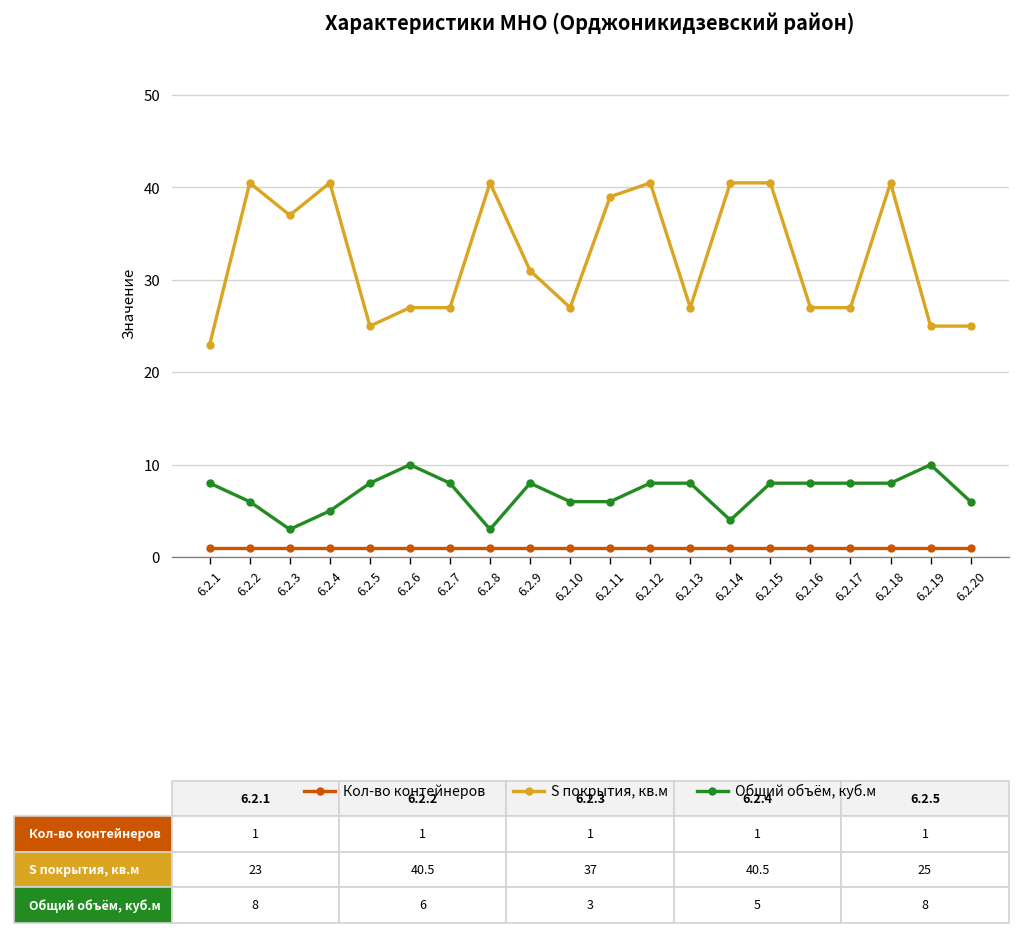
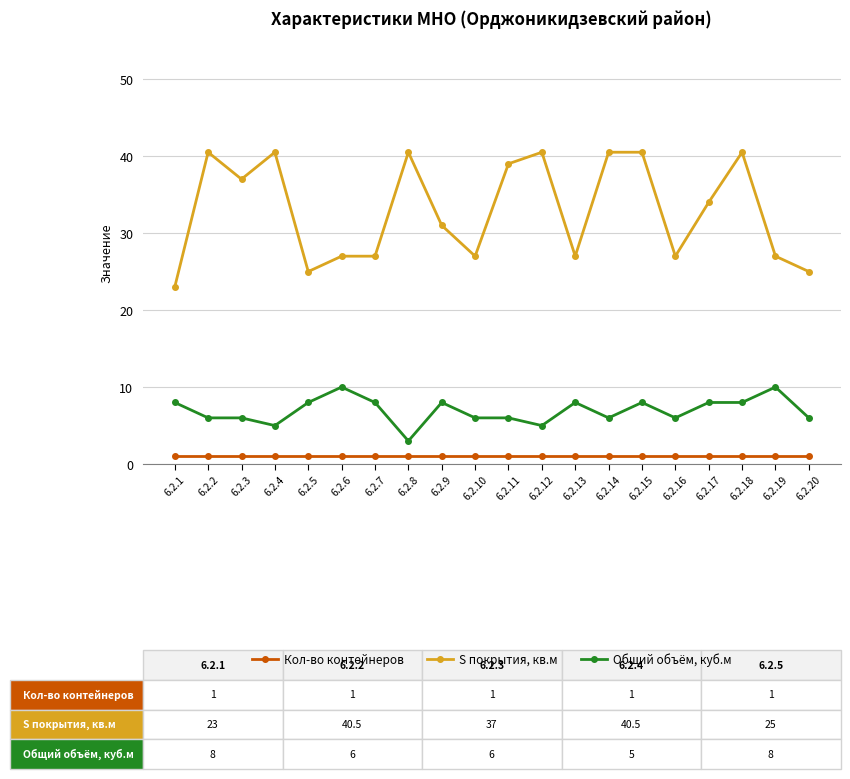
Общий объём, куб.м, 6.2.3: 3 -> 6
Общий объём, куб.м, 6.2.12: 8 -> 5
Общий объём, куб.м, 6.2.14: 4 -> 6
Общий объём, куб.м, 6.2.16: 8 -> 6
S покрытия, кв.м, 6.2.17: 27 -> 34
S покрытия, кв.м, 6.2.19: 25 -> 27
